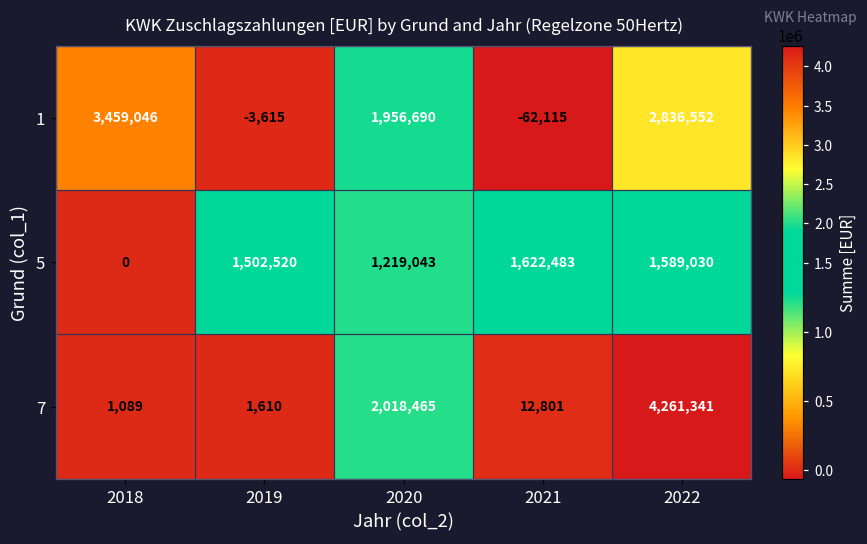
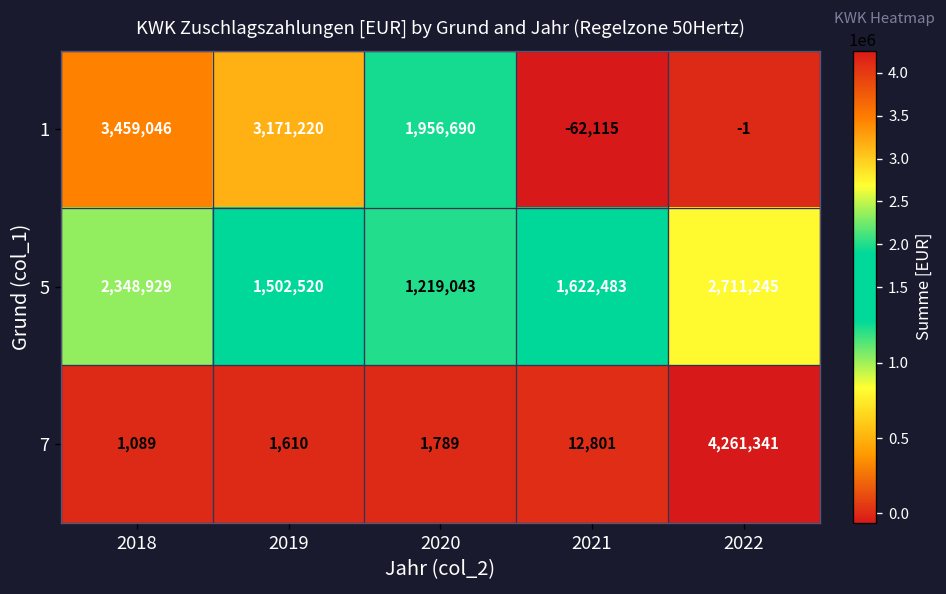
1, 2019: -3,615 -> 3,171,220
1, 2022: 2,836,552 -> -1
5, 2018: 0 -> 2,348,929
5, 2022: 1,589,030 -> 2,711,245
7, 2020: 2,018,465 -> 1,789
